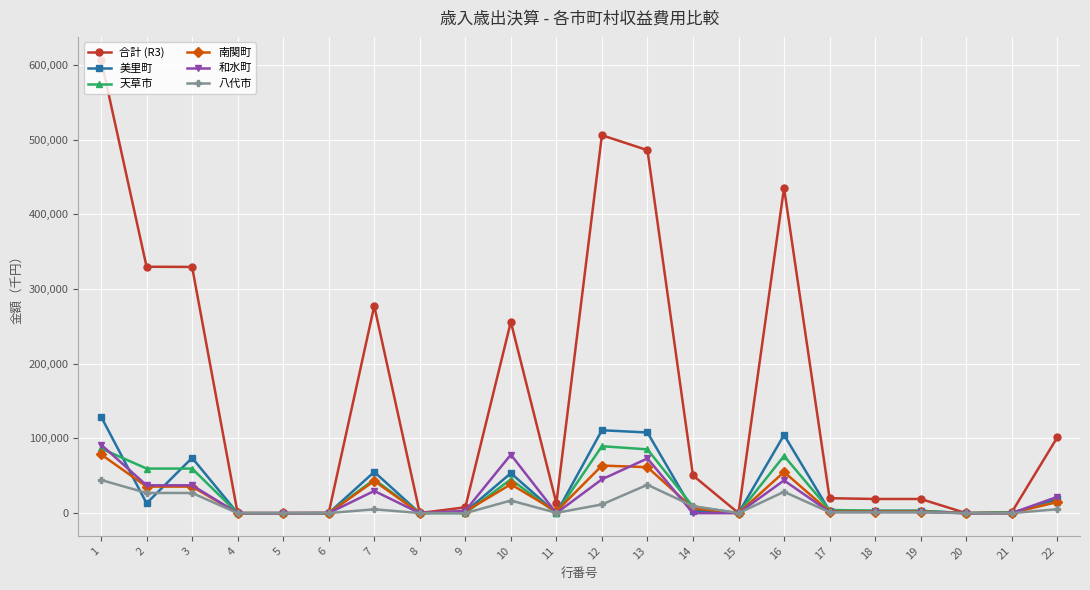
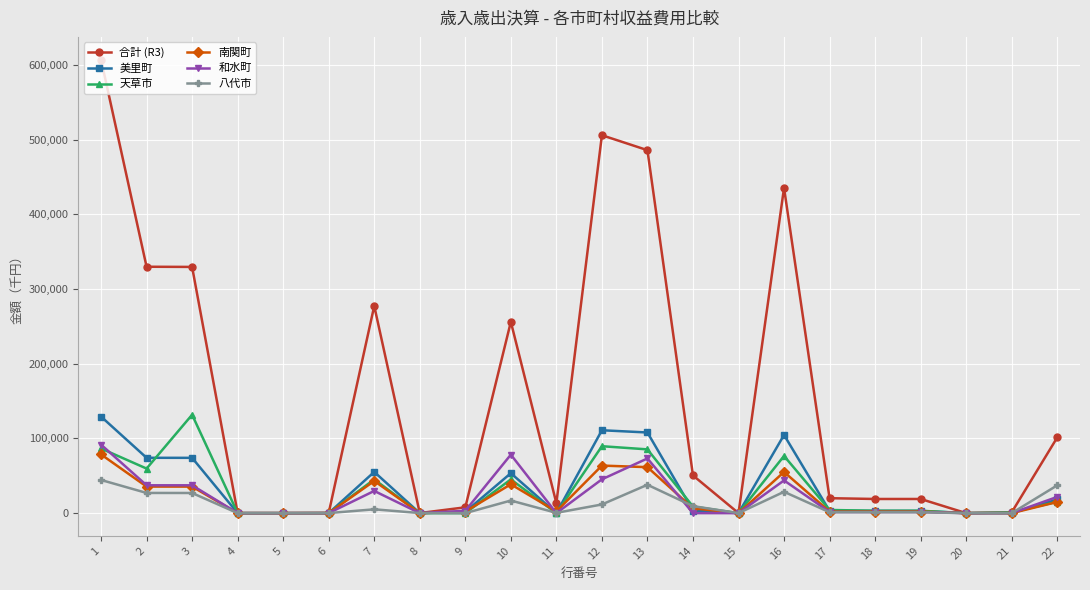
美里町, 2: 10,000 -> 70,000
天草市, 3: 60,000 -> 130,000
八代市, 22: 10,000 -> 40,000
